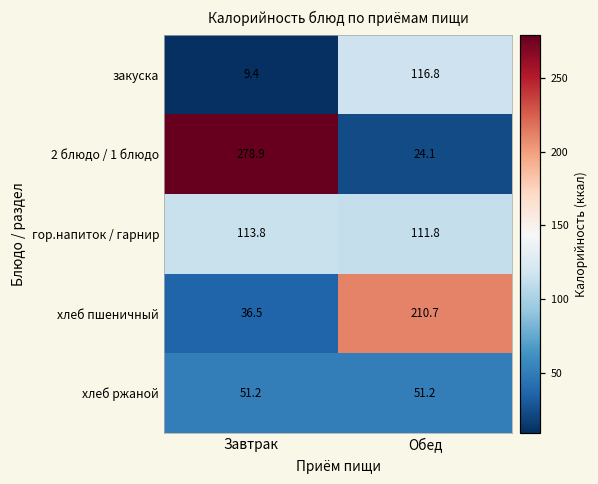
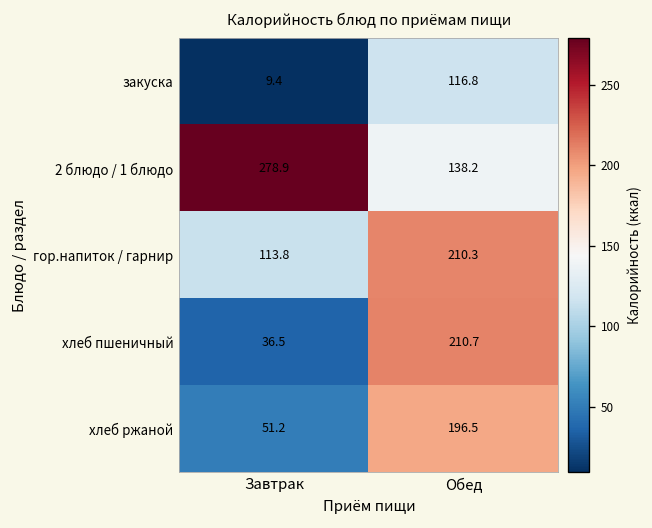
2 блюдо / 1 блюдо, Обед: 24.1 -> 138.2
гор.напиток / гарнир, Обед: 111.8 -> 210.3
хлеб ржаной, Обед: 51.2 -> 196.5
